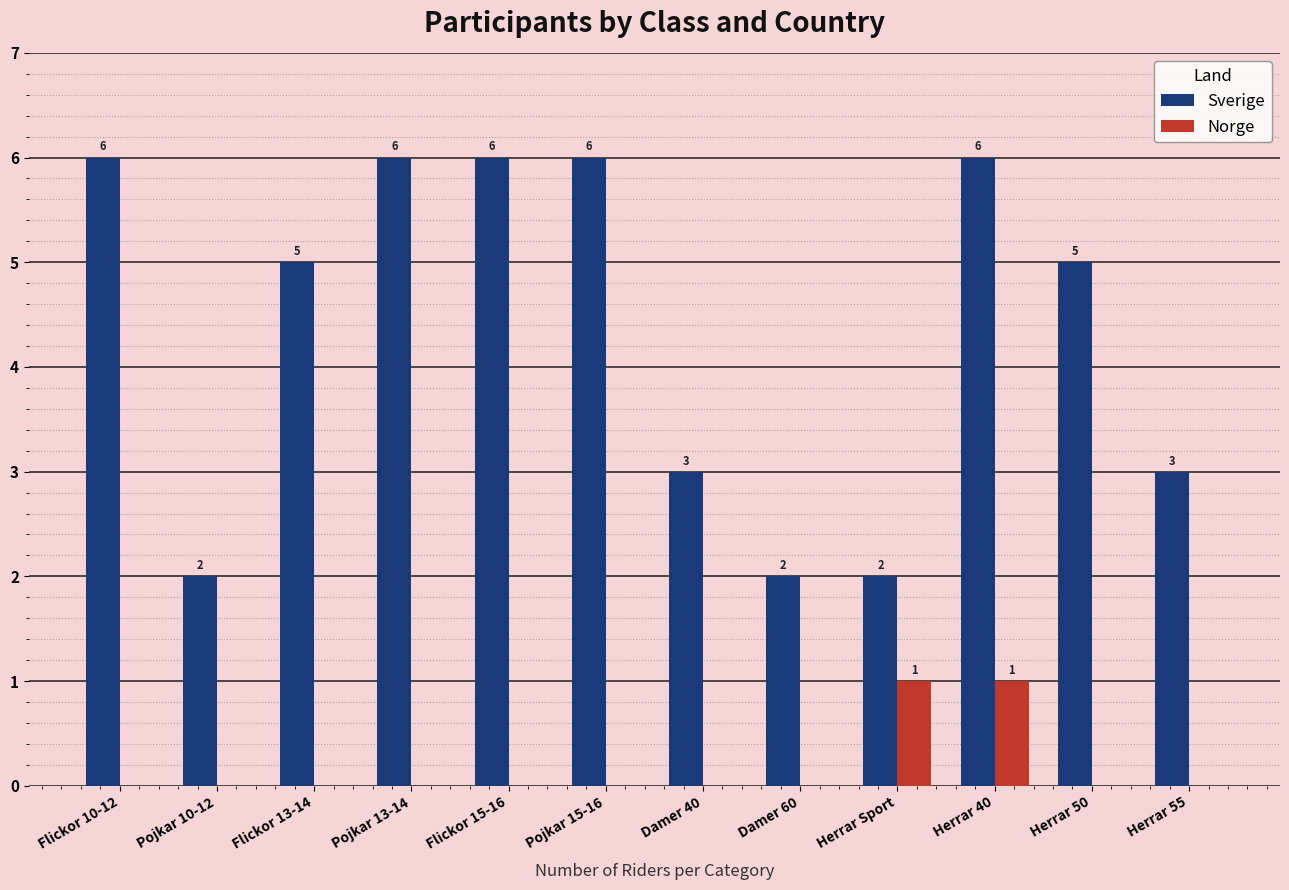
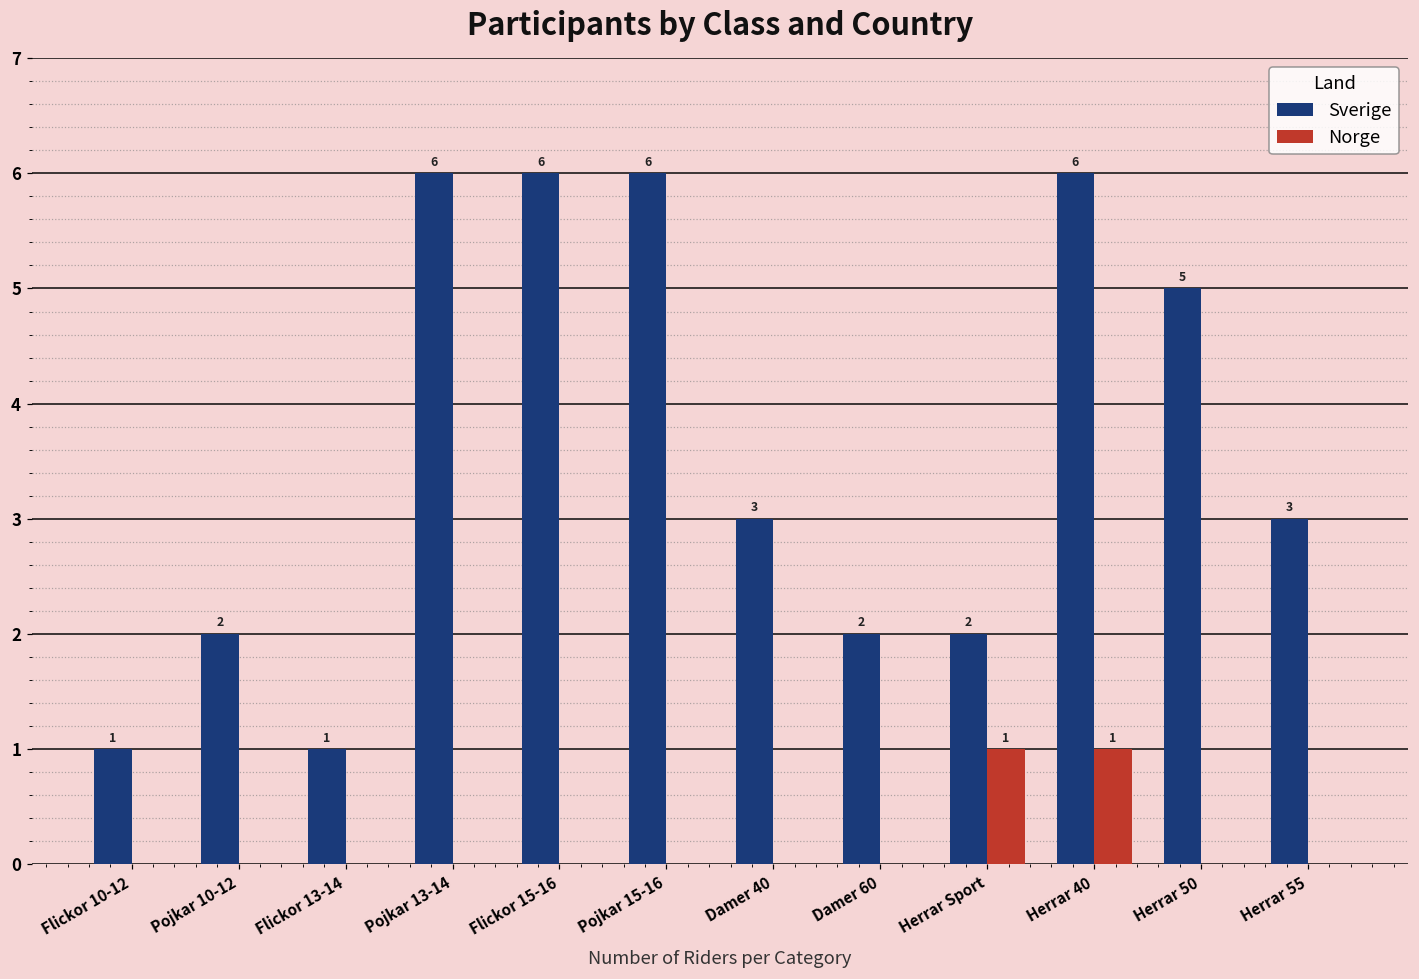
Sverige, Flickor 10-12: 6 -> 1
Sverige, Flickor 13-14: 5 -> 1
